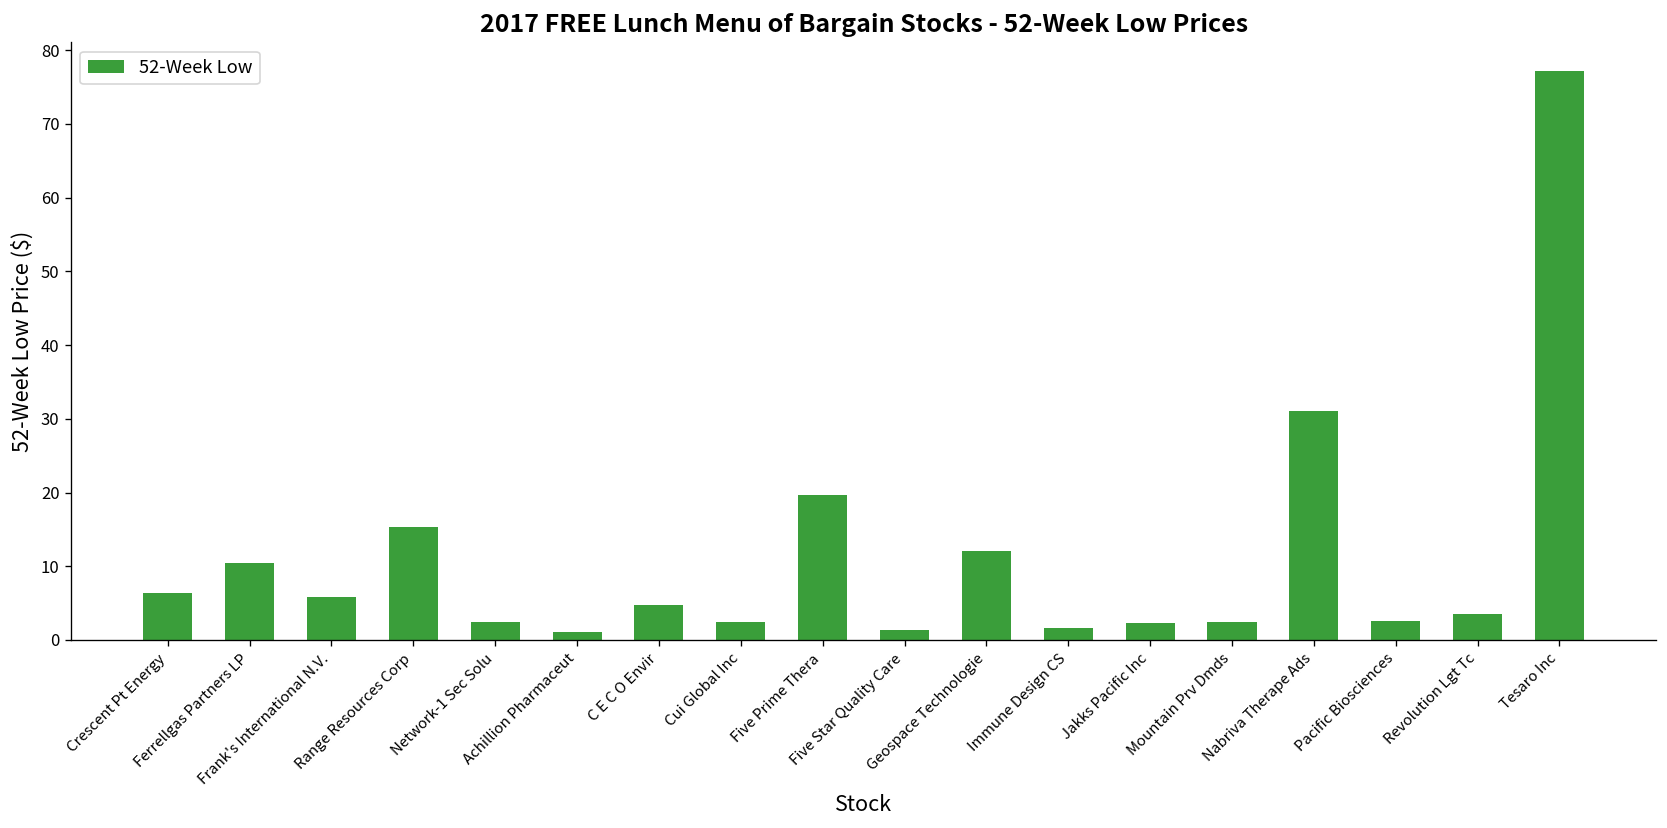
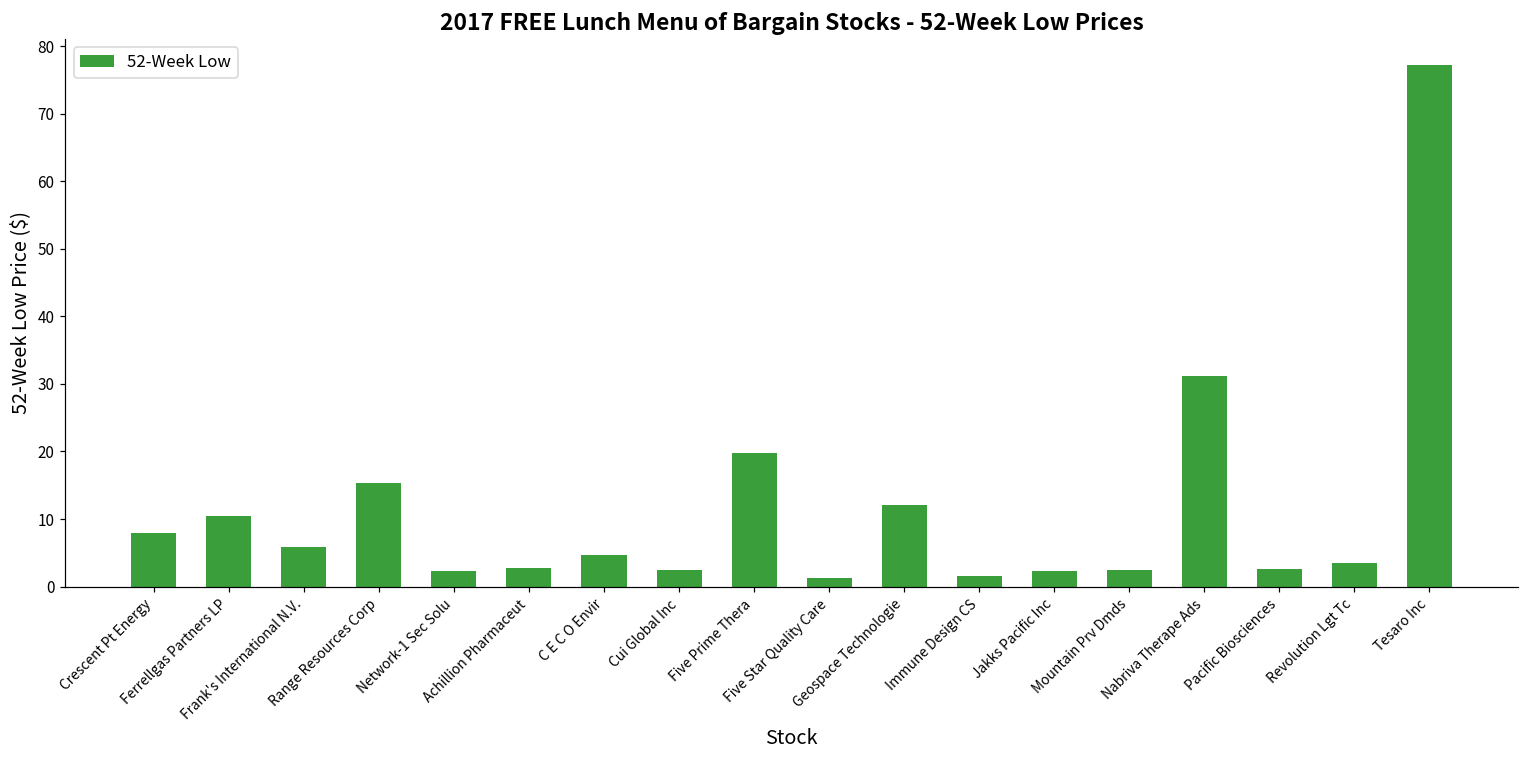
Crescent Pt Energy: 6 -> 8
Achillion Pharmaceut: 1 -> 3
